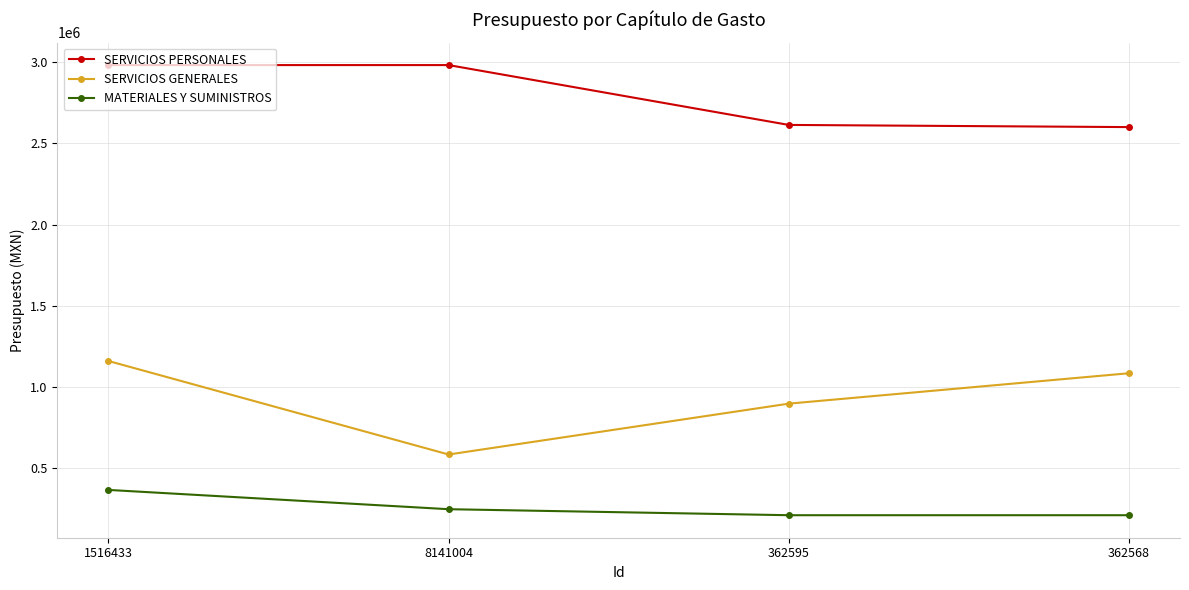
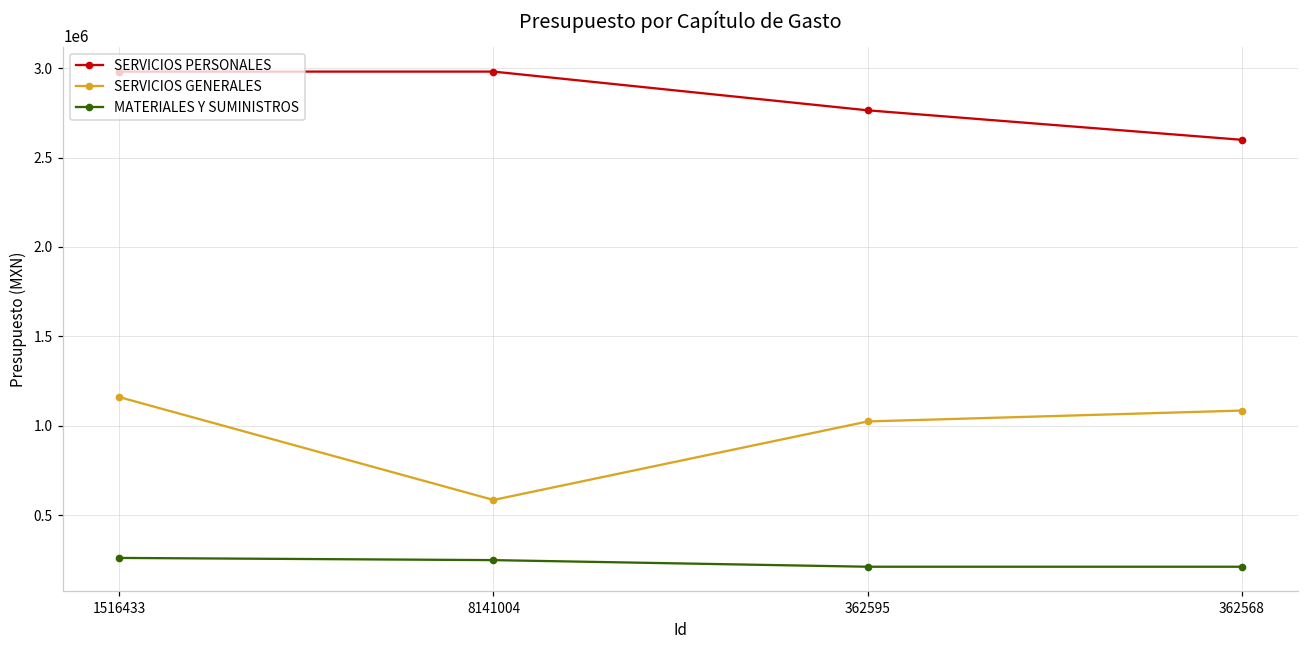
MATERIALES Y SUMINISTROS, 1516433: 370000 -> 260000
SERVICIOS PERSONALES, 362595: 2610000 -> 2760000
SERVICIOS GENERALES, 362595: 900000 -> 1020000
